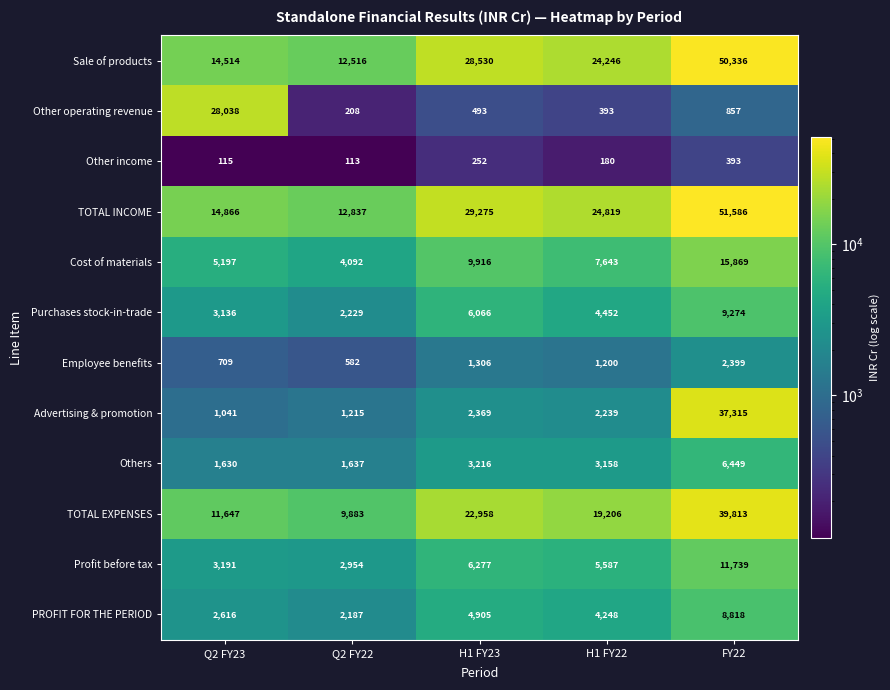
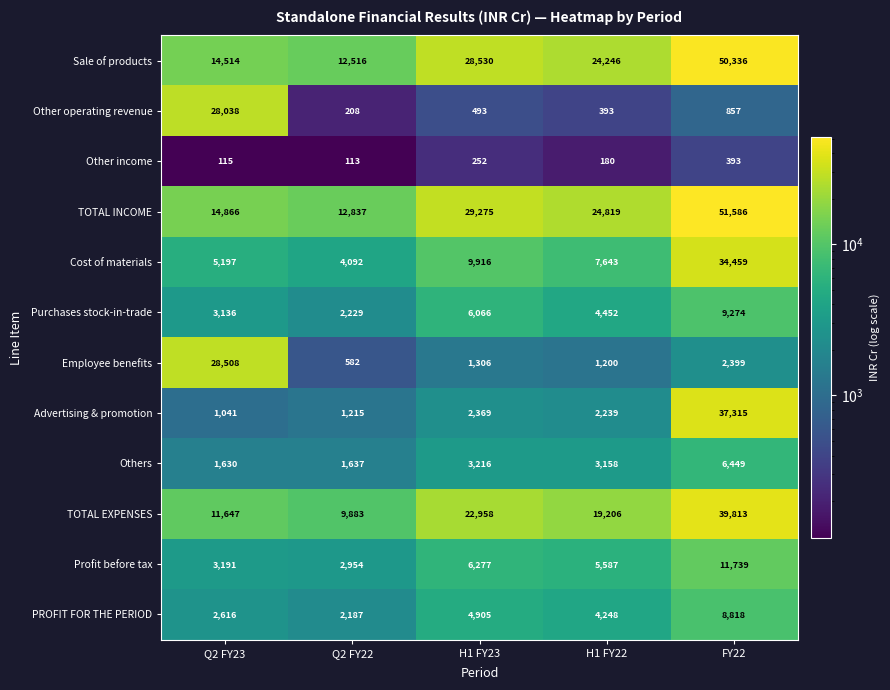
Cost of materials, FY22: 15,869 -> 34,459
Employee benefits, Q2 FY23: 709 -> 28,508
